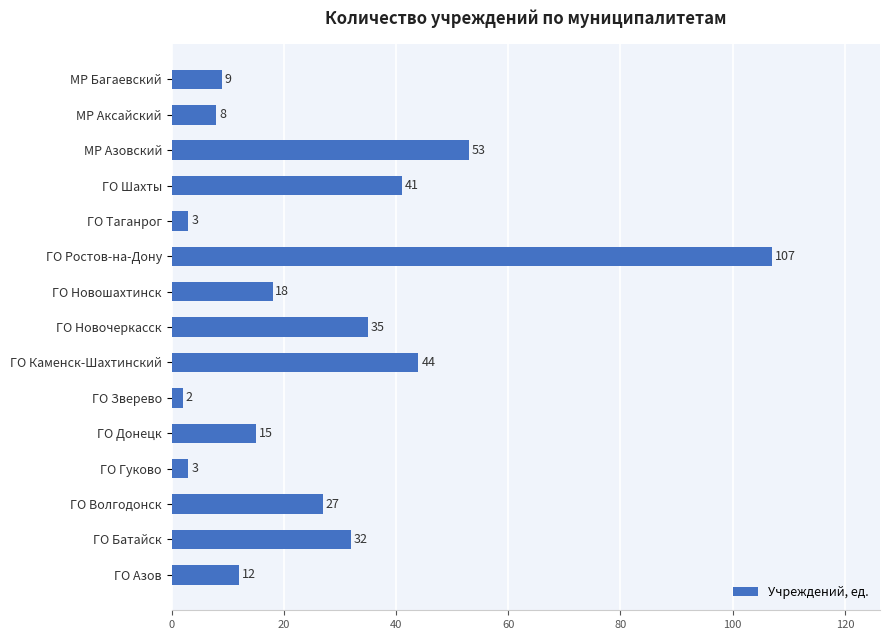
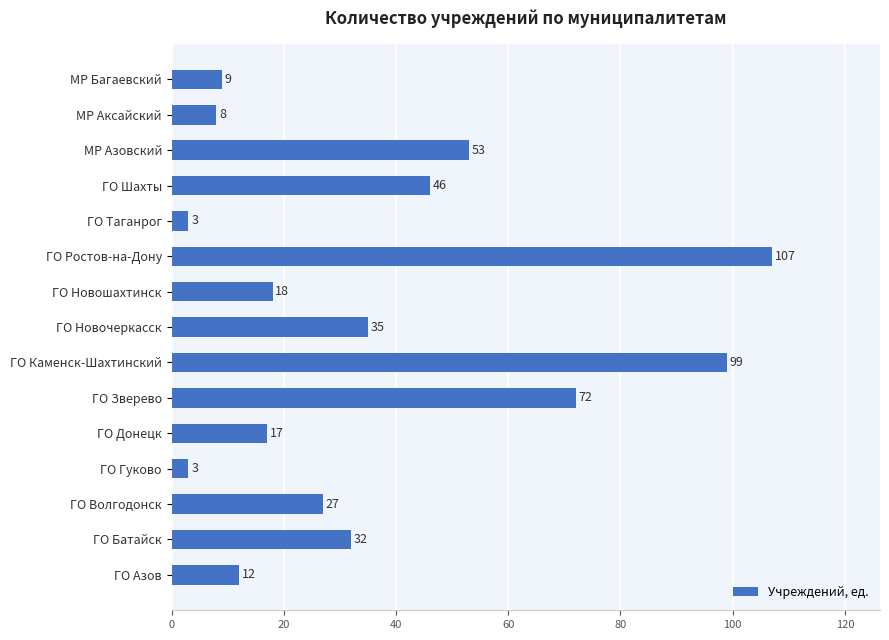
ГО Шахты: 41 -> 46
ГО Каменск-Шахтинский: 44 -> 99
ГО Зверево: 2 -> 72
ГО Донецк: 15 -> 17
